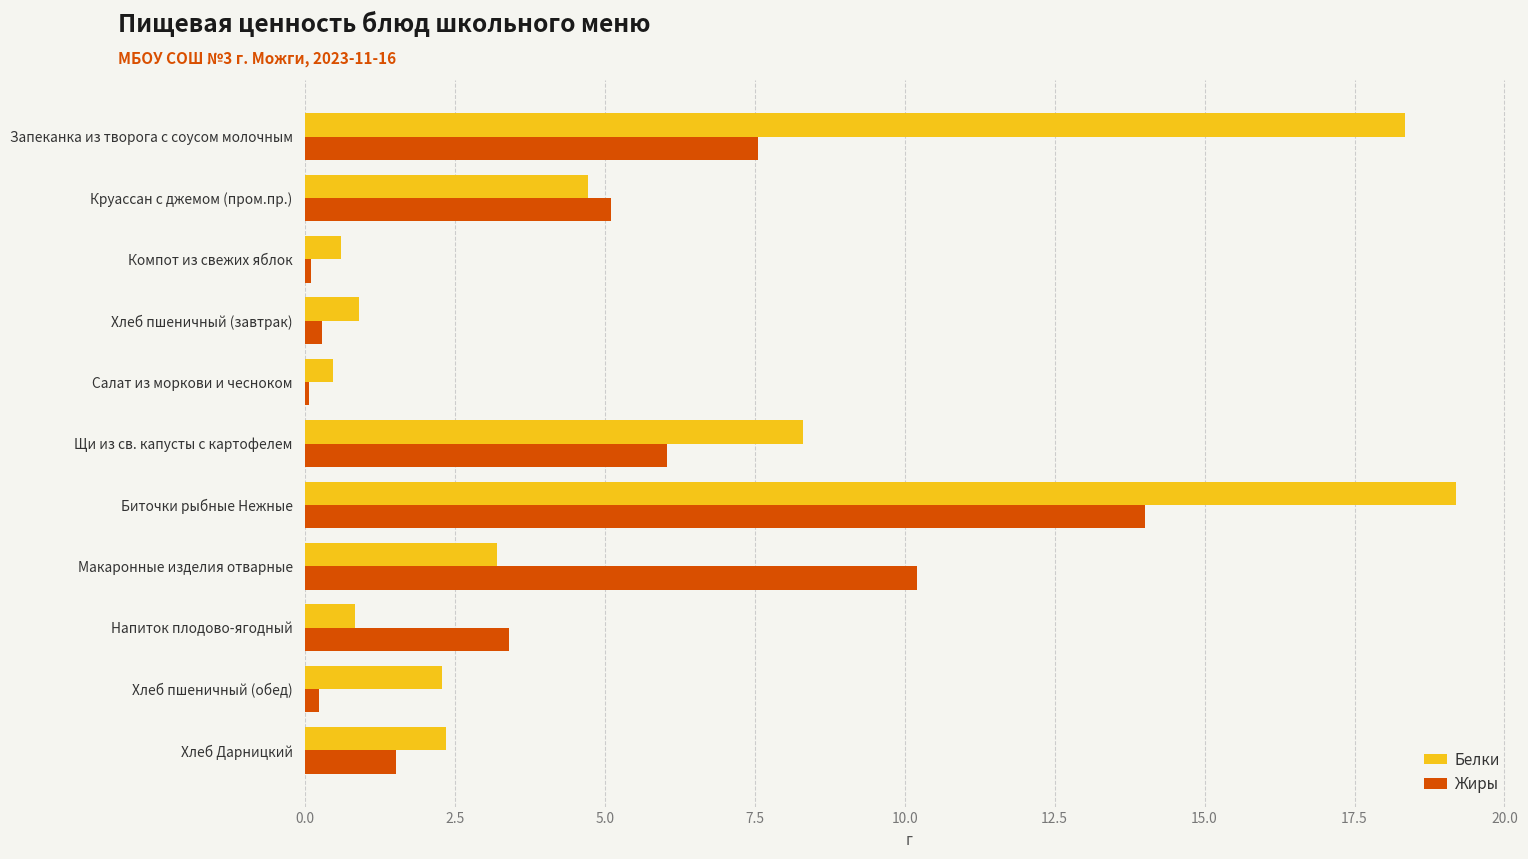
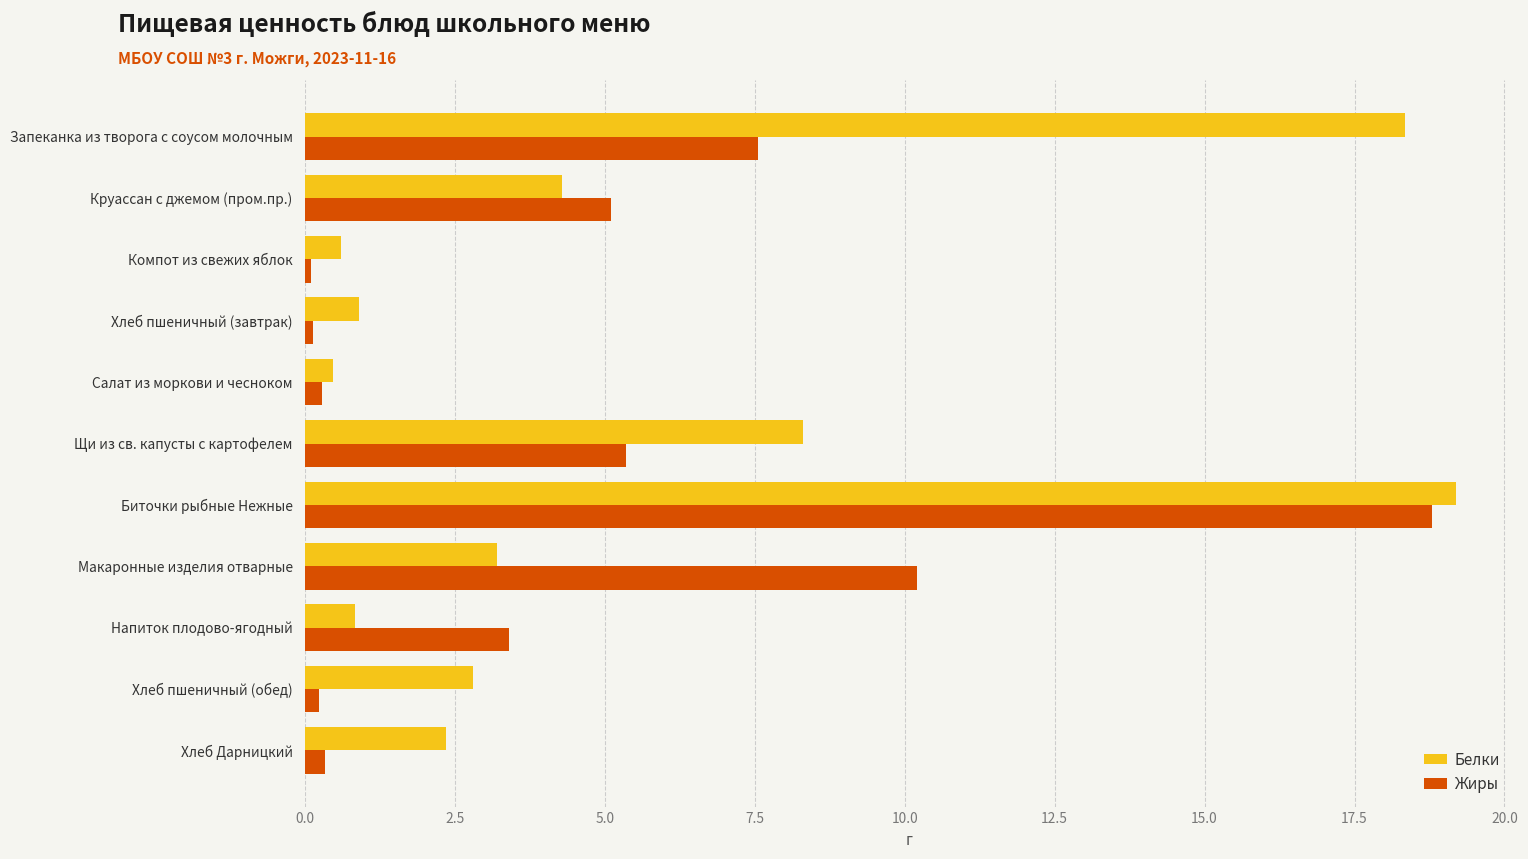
Белки, Круассан с джемом (пром.пр.): 4.7 -> 4.3
Жиры, Хлеб пшеничный (завтрак): 0.3 -> 0.1
Жиры, Салат из моркови и чесноком: 0.1 -> 0.3
Жиры, Щи из св. капусты с картофелем: 6.0 -> 5.4
Жиры, Биточки рыбные Нежные: 14.0 -> 18.8
Белки, Хлеб пшеничный (обед): 2.3 -> 2.8
Жиры, Хлеб Дарницкий: 1.5 -> 0.3
